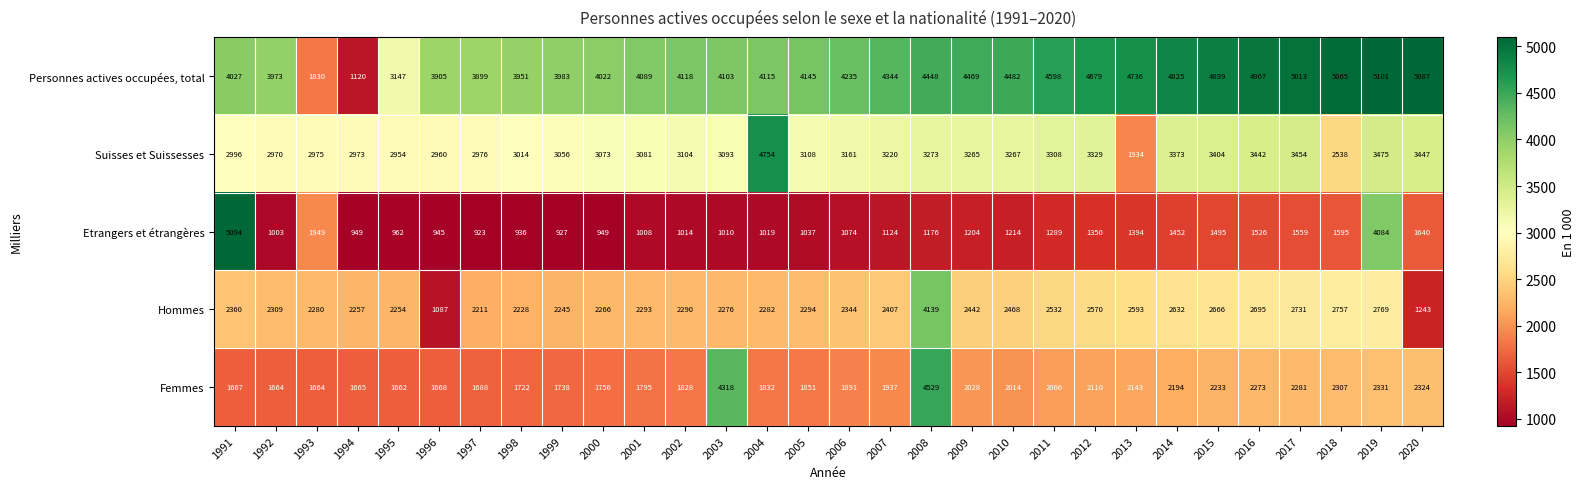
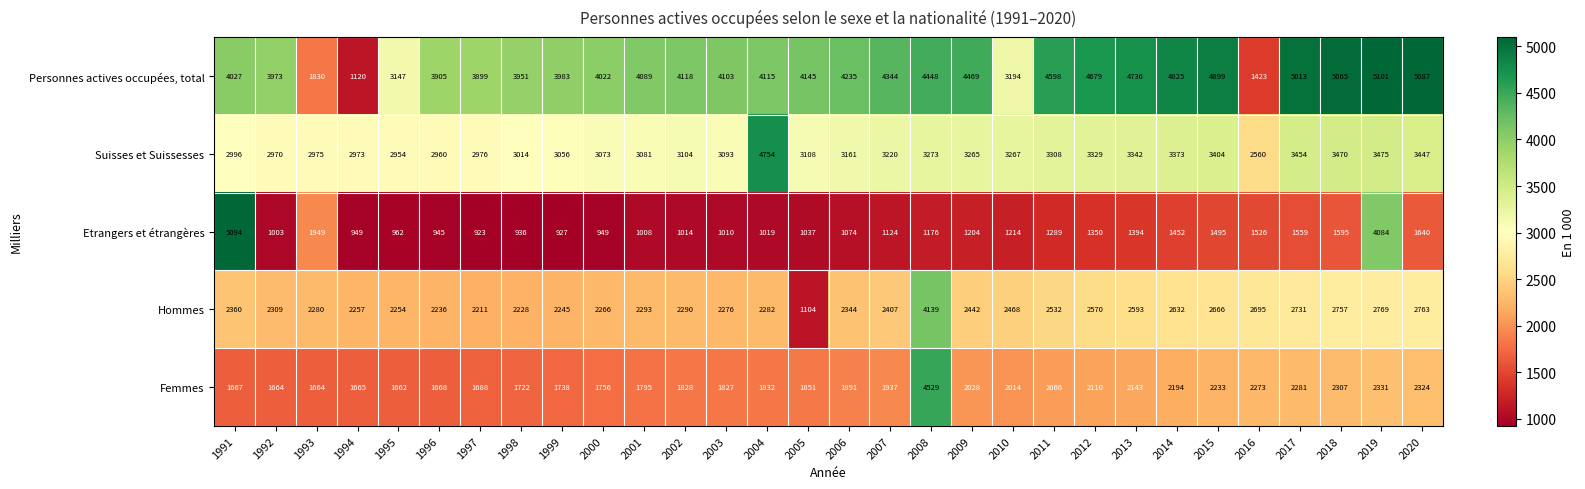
Personnes actives occupées, total, 2010: 4482 -> 3194
Personnes actives occupées, total, 2016: 4967 -> 1423
Suisses et Suissesses, 2013: 1934 -> 3342
Suisses et Suissesses, 2016: 3442 -> 2560
Suisses et Suissesses, 2018: 2538 -> 3470
Hommes, 1996: 1087 -> 2236
Hommes, 2005: 2294 -> 1104
Hommes, 2020: 1243 -> 2763
Femmes, 2003: 4318 -> 1827
